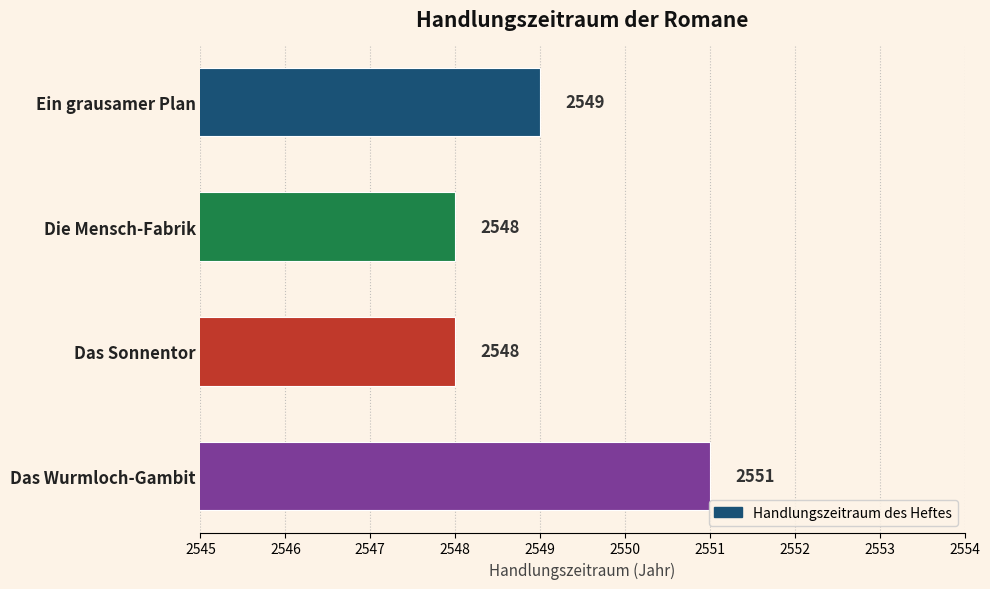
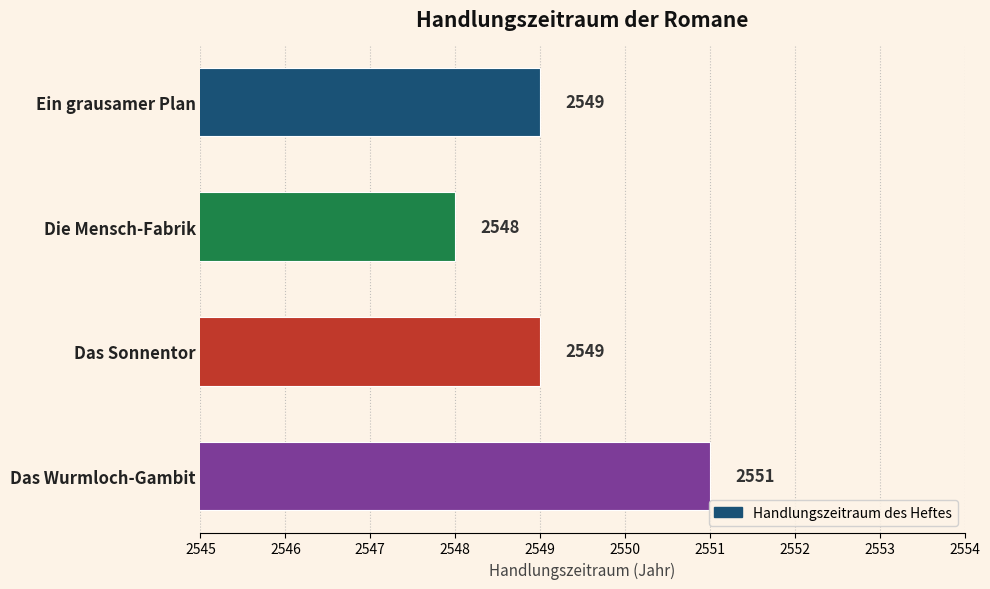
Das Sonnentor: 2548 -> 2549
